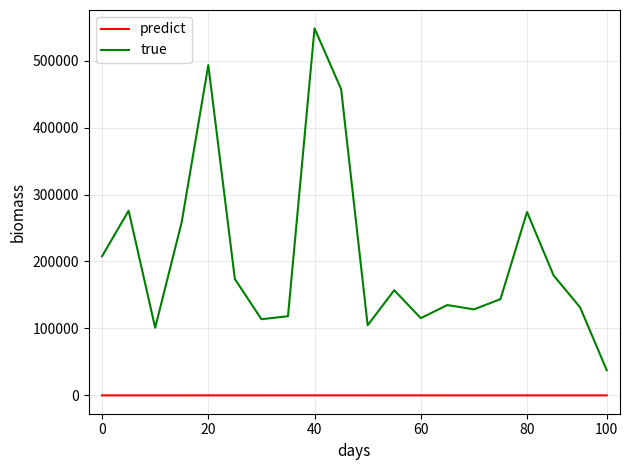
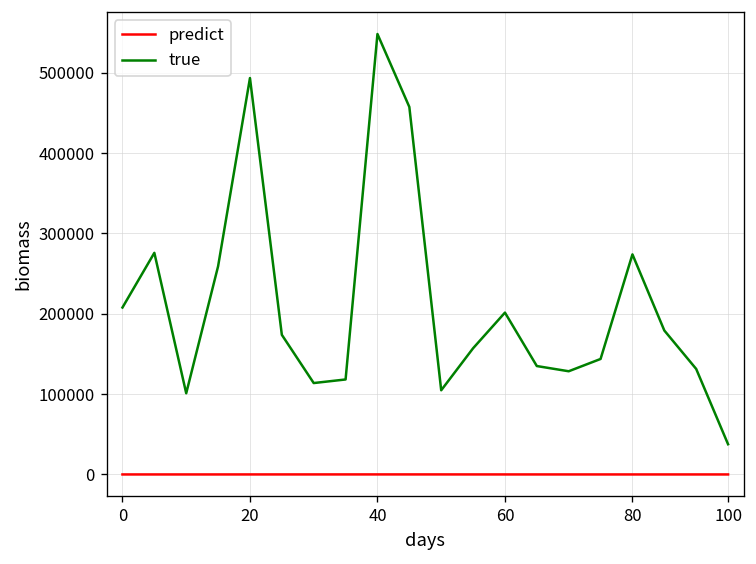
true, 60: 120000 -> 200000
